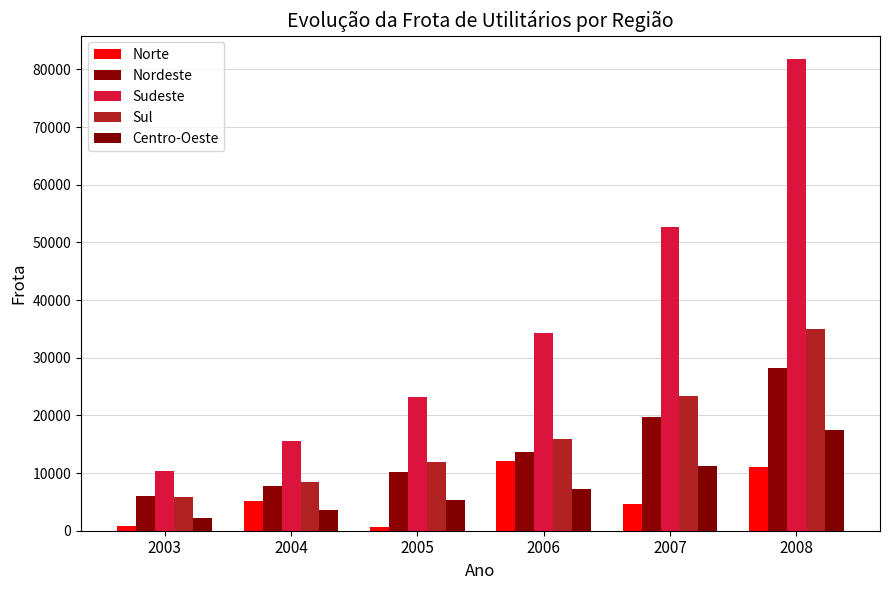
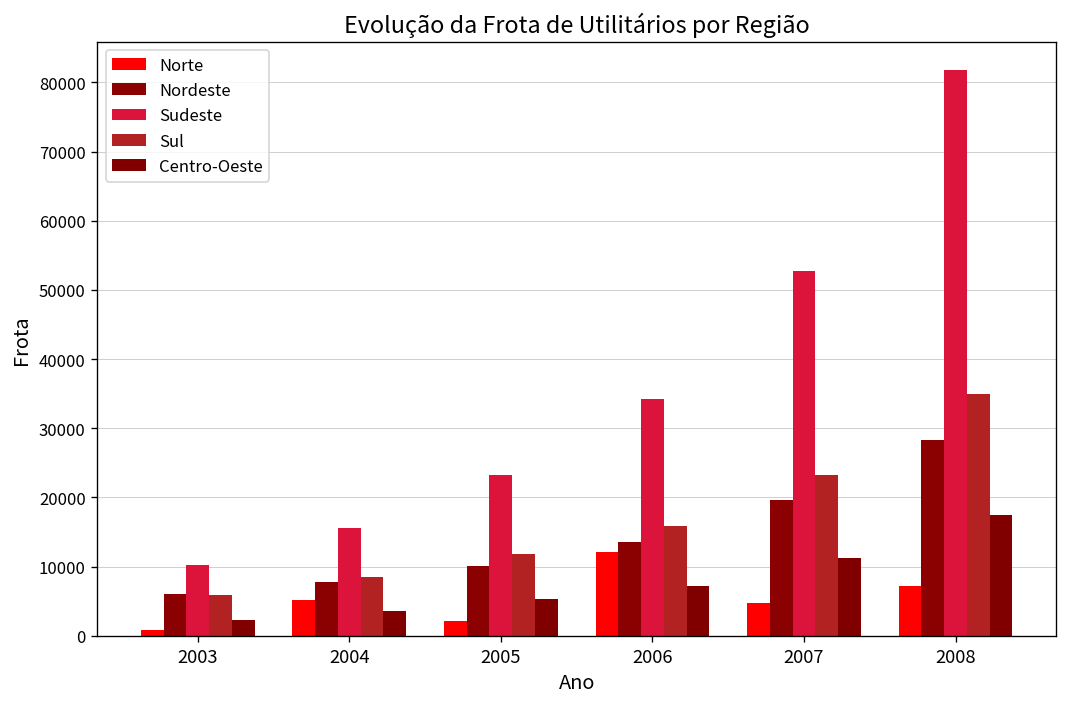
Norte, 2005: 1000 -> 2000
Norte, 2008: 11000 -> 7000
